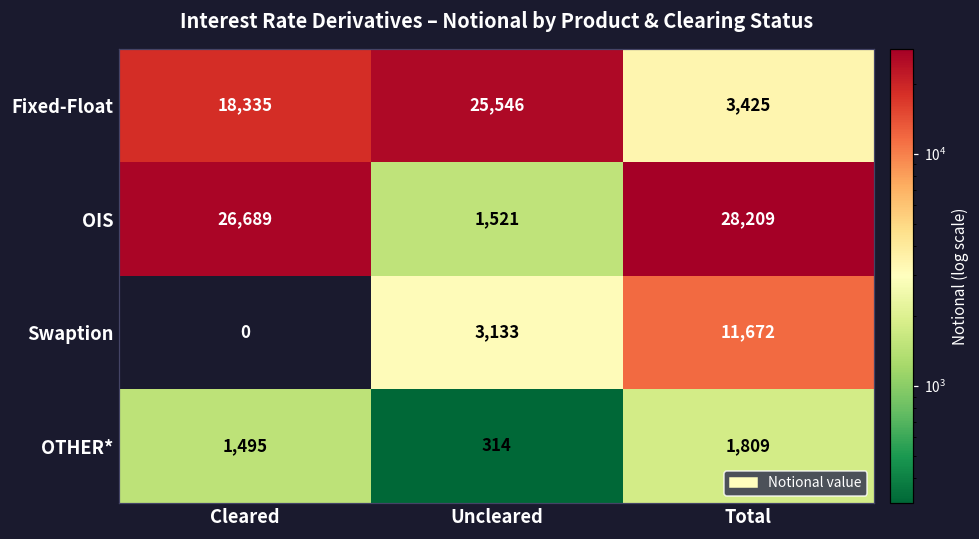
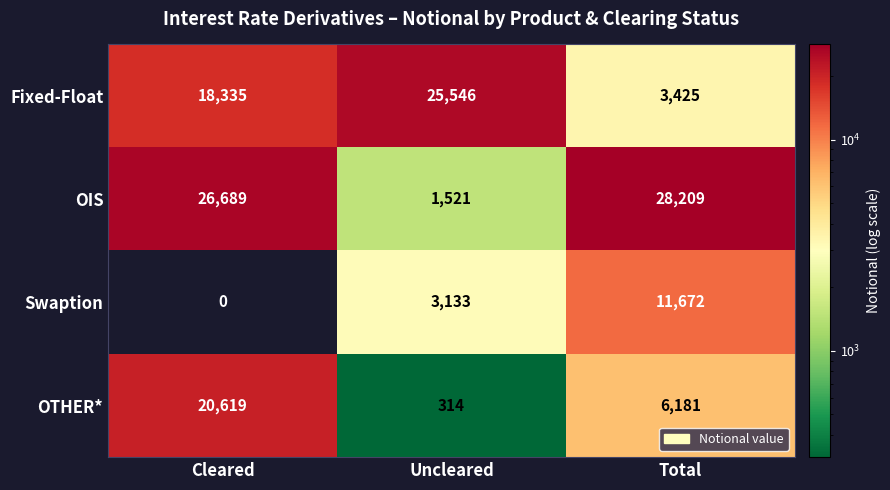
OTHER*, Cleared: 1,495 -> 20,619
OTHER*, Total: 1,809 -> 6,181
